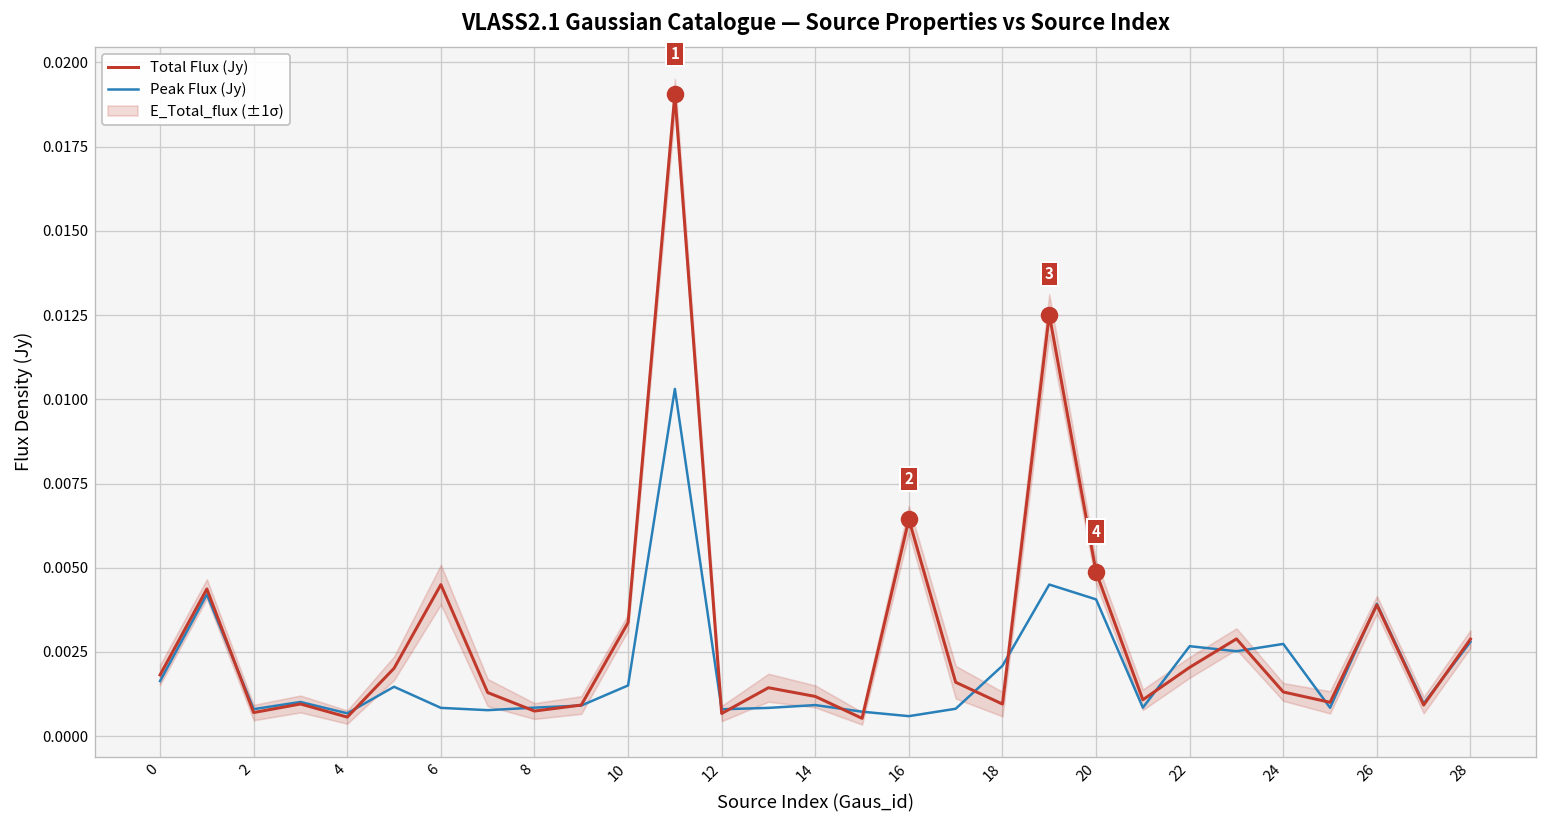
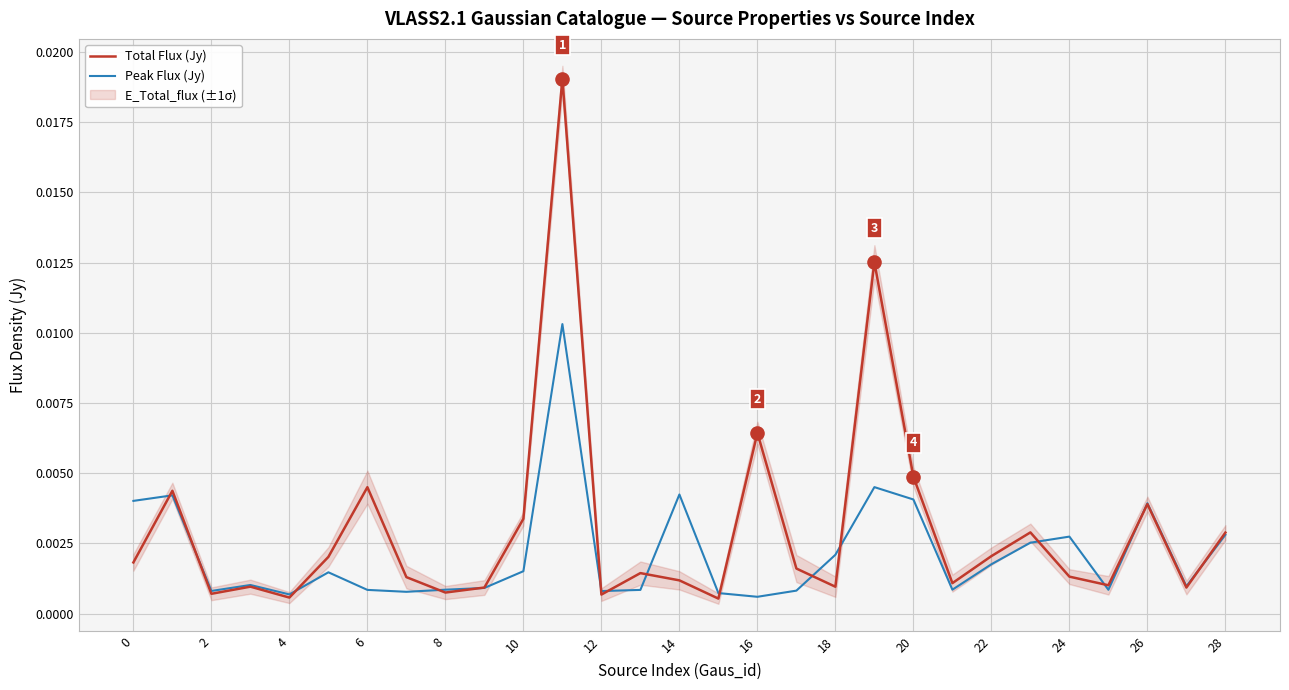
Peak Flux (Jy), 0: 0.0016 -> 0.0040
Peak Flux (Jy), 14: 0.0009 -> 0.0042
Peak Flux (Jy), 22: 0.0027 -> 0.0018
